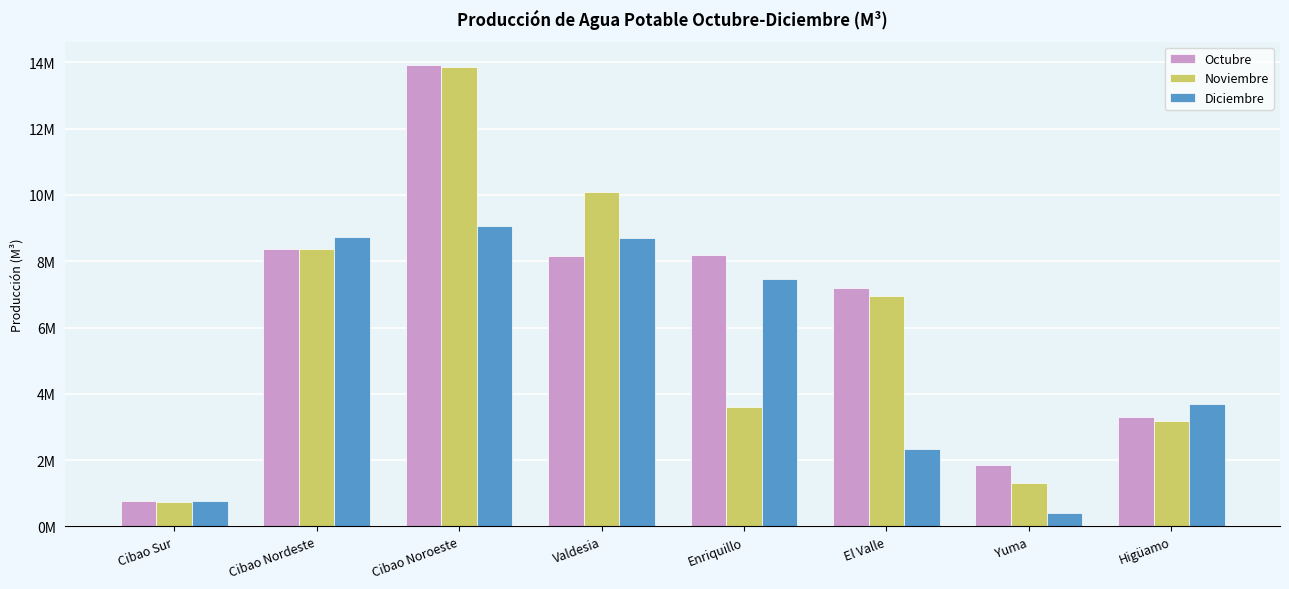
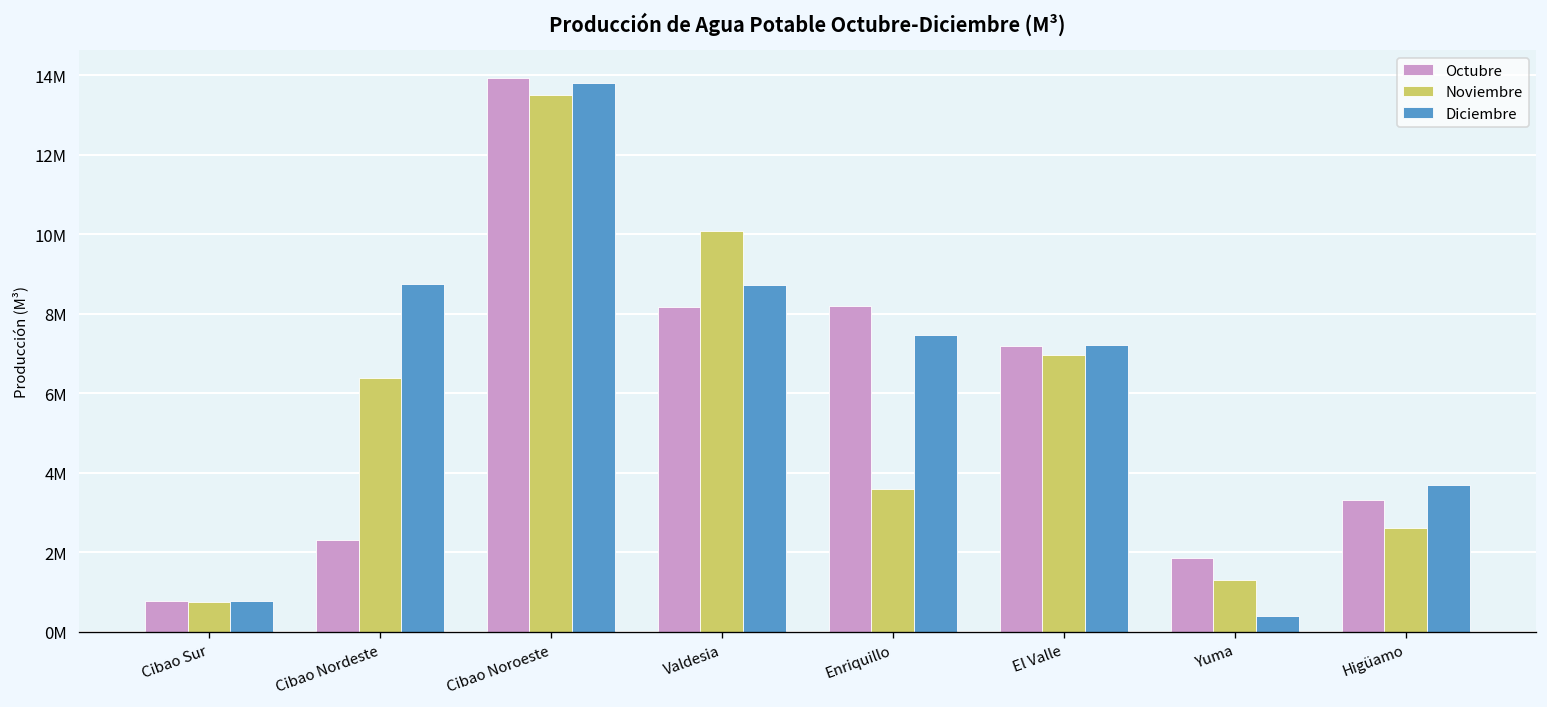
Octubre, Cibao Nordeste: 8400000 -> 2300000
Noviembre, Cibao Nordeste: 8400000 -> 6400000
Noviembre, Cibao Noroeste: 13900000 -> 13500000
Diciembre, Cibao Noroeste: 9100000 -> 13800000
Diciembre, El Valle: 2300000 -> 7200000
Noviembre, Higüamo: 3200000 -> 2600000
